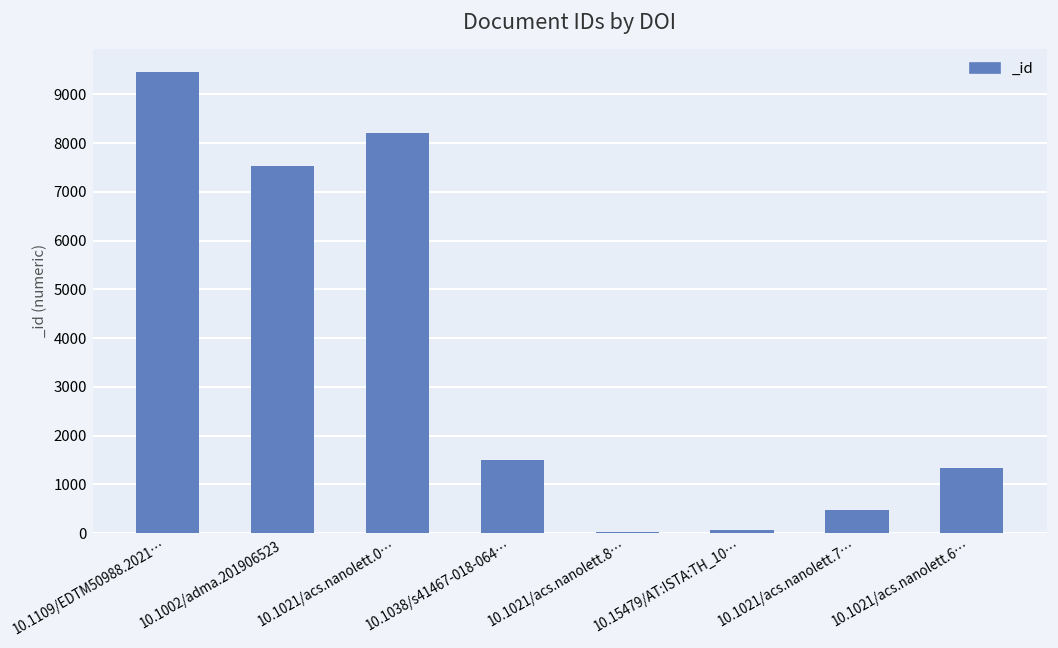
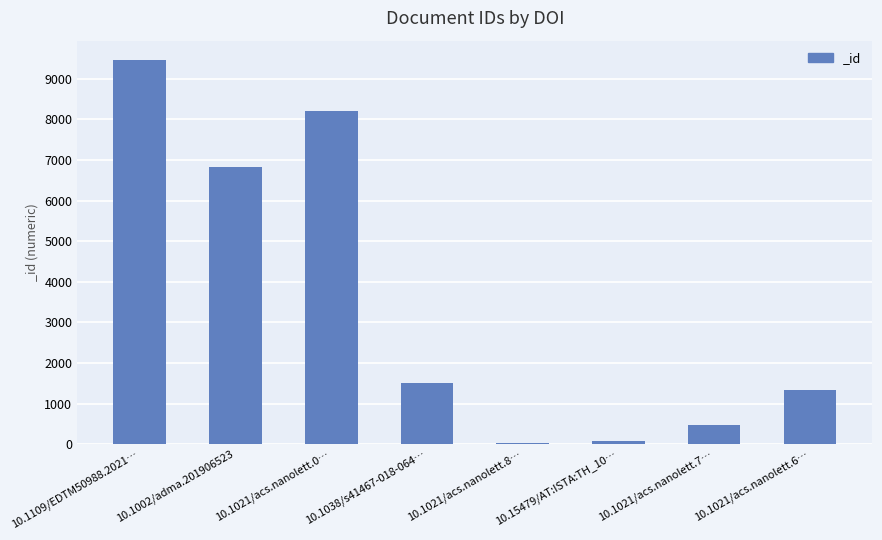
10.1002/adma.201906523: 7500 -> 6800
